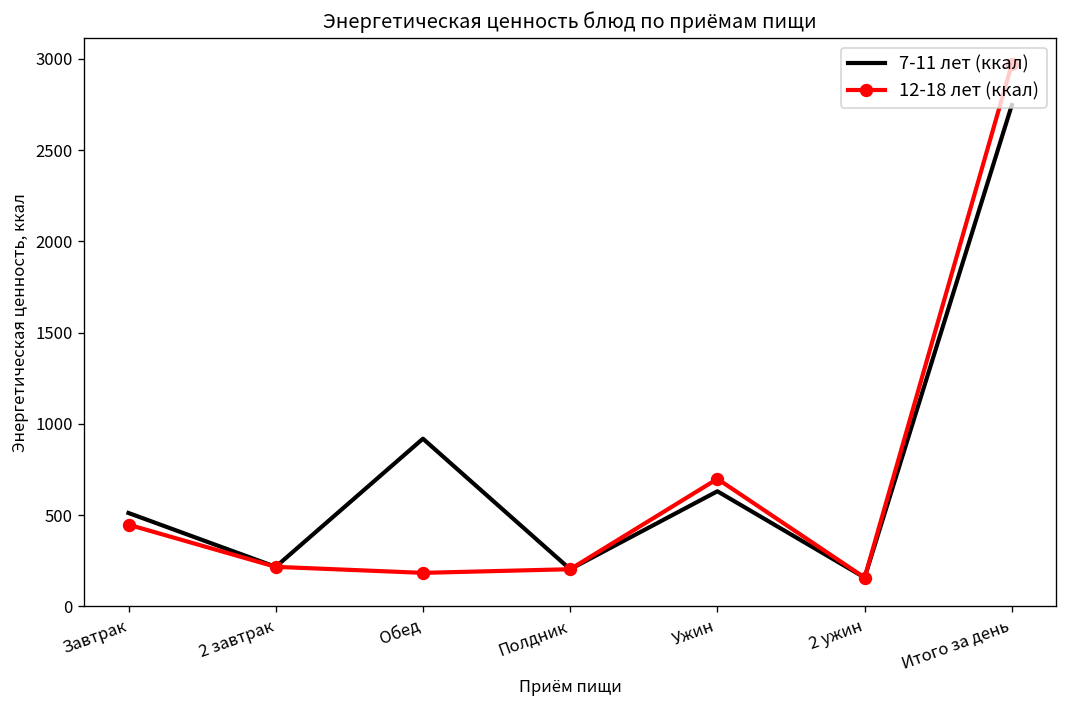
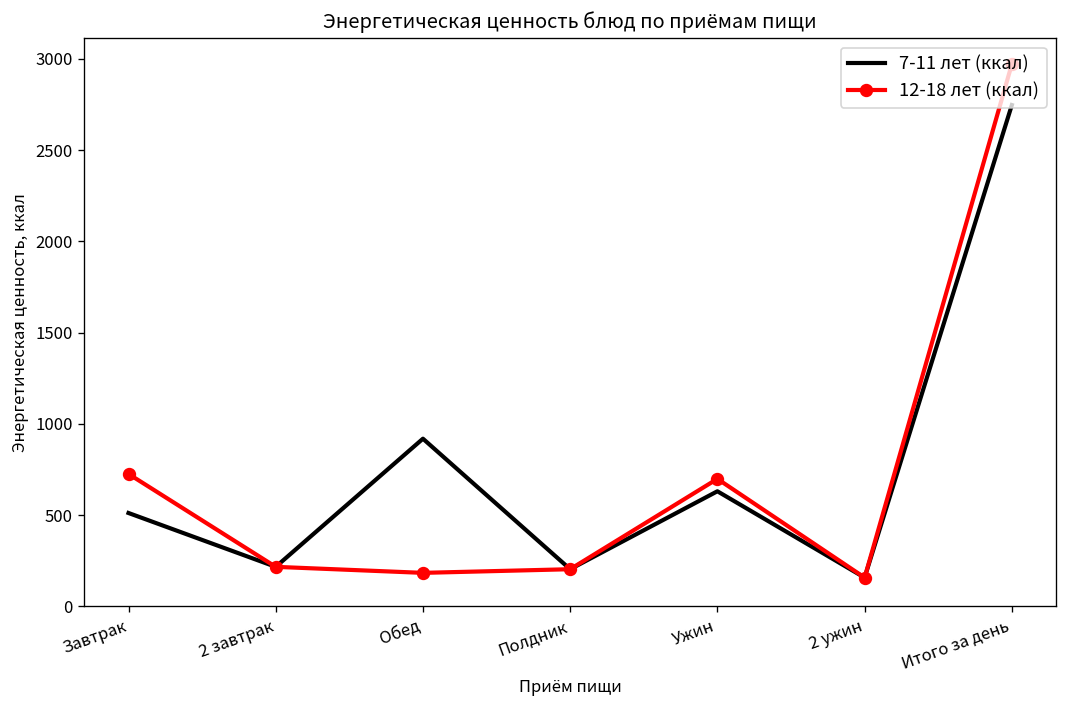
12-18 лет (ккал), Завтрак: 450 -> 730
